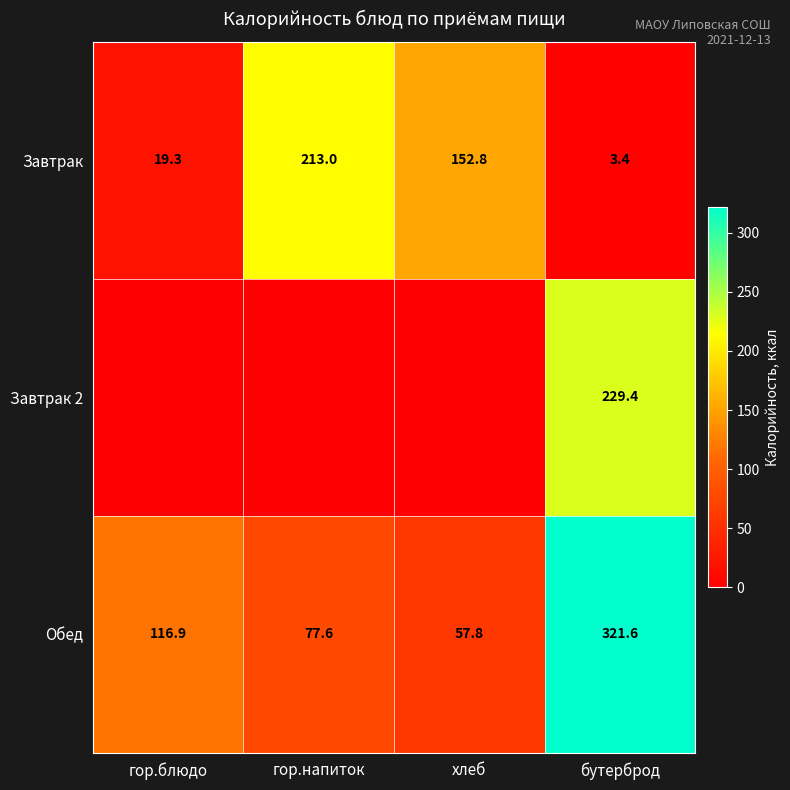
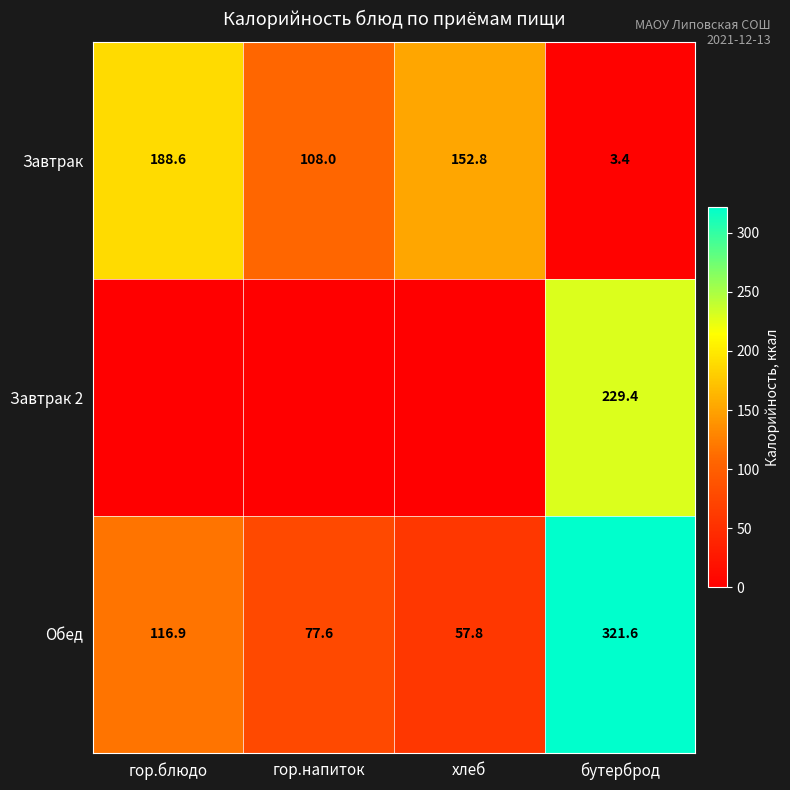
Завтрак, гор.блюдо: 19.3 -> 188.6
Завтрак, гор.напиток: 213.0 -> 108.0
